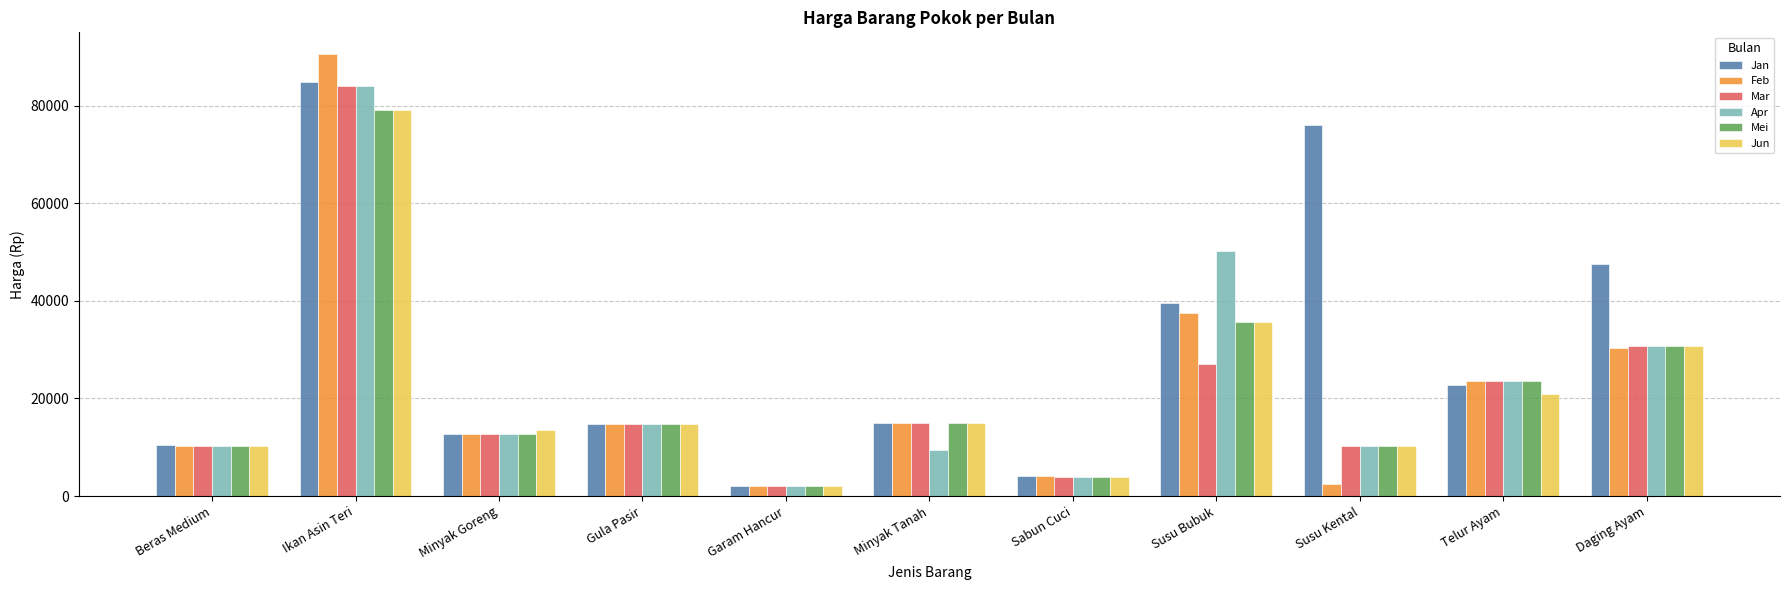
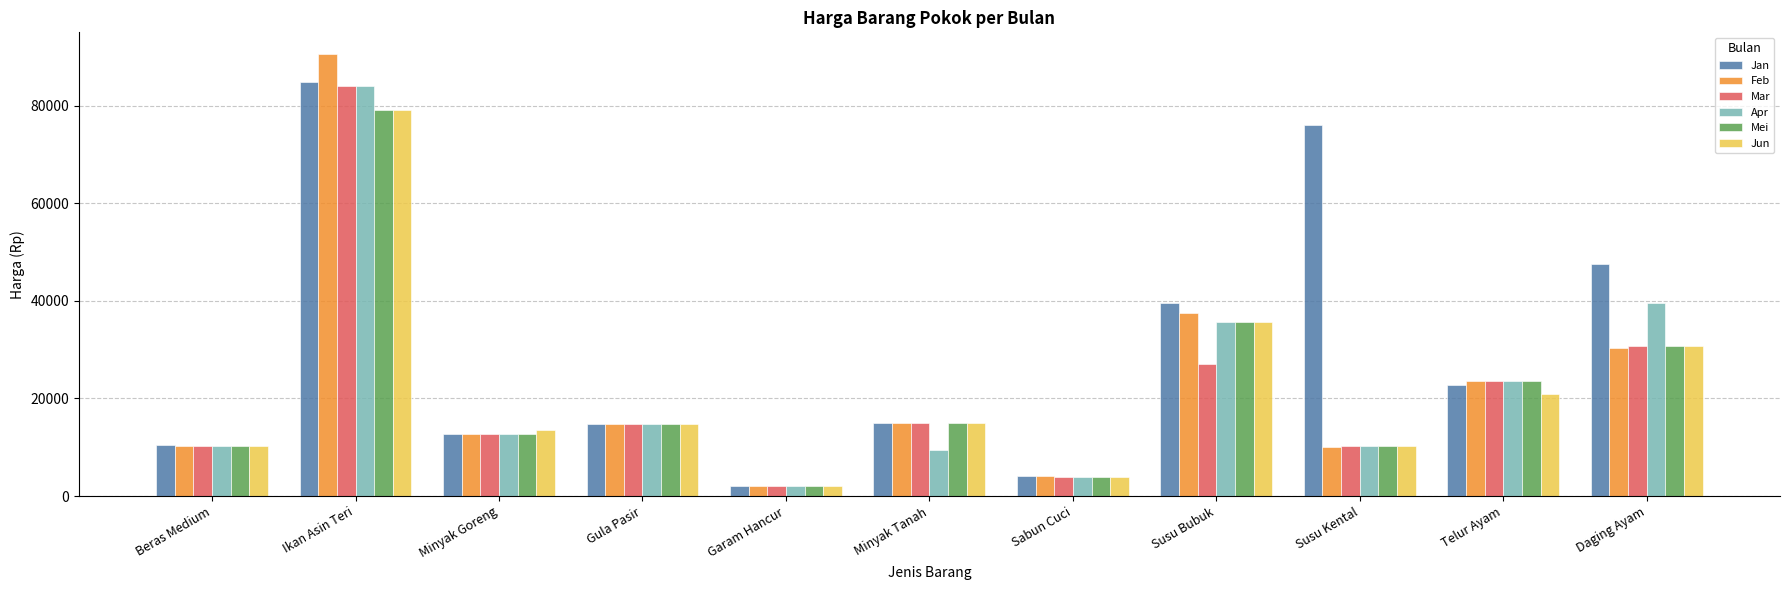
Apr, Susu Bubuk: 50000 -> 36000
Feb, Susu Kental: 2000 -> 10000
Apr, Daging Ayam: 31000 -> 40000
